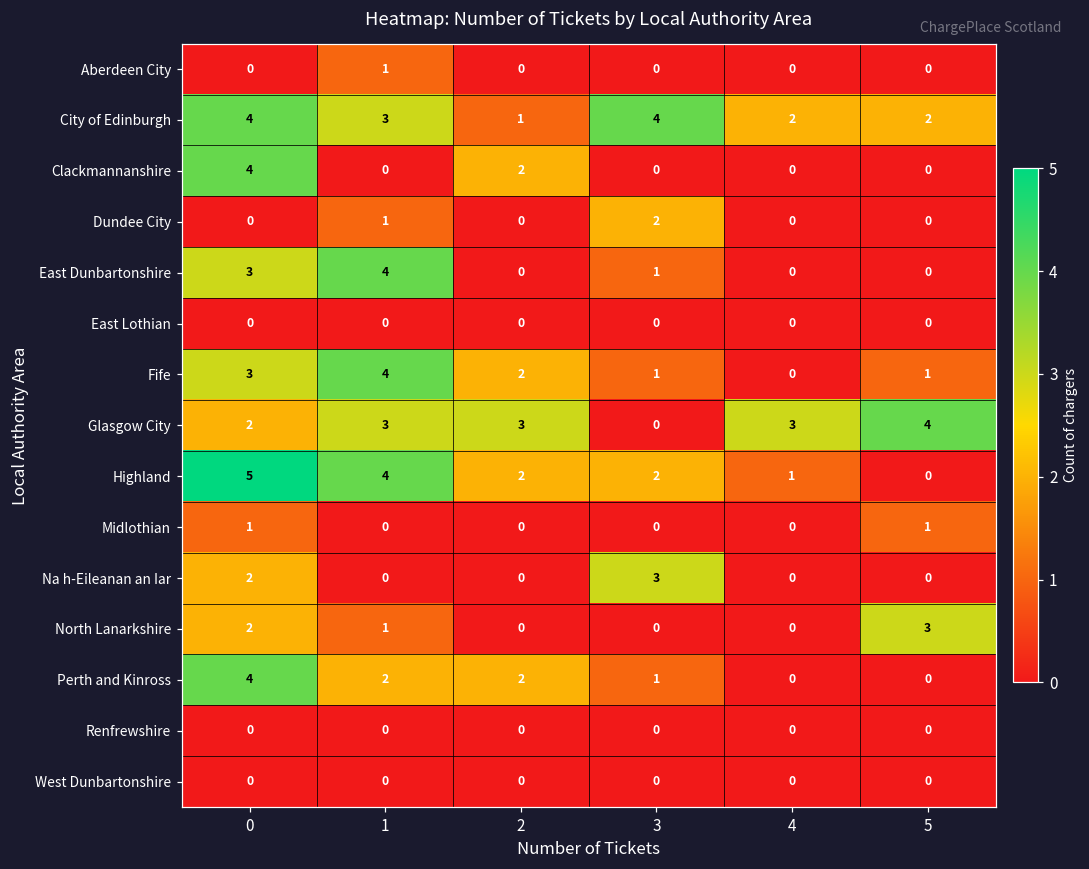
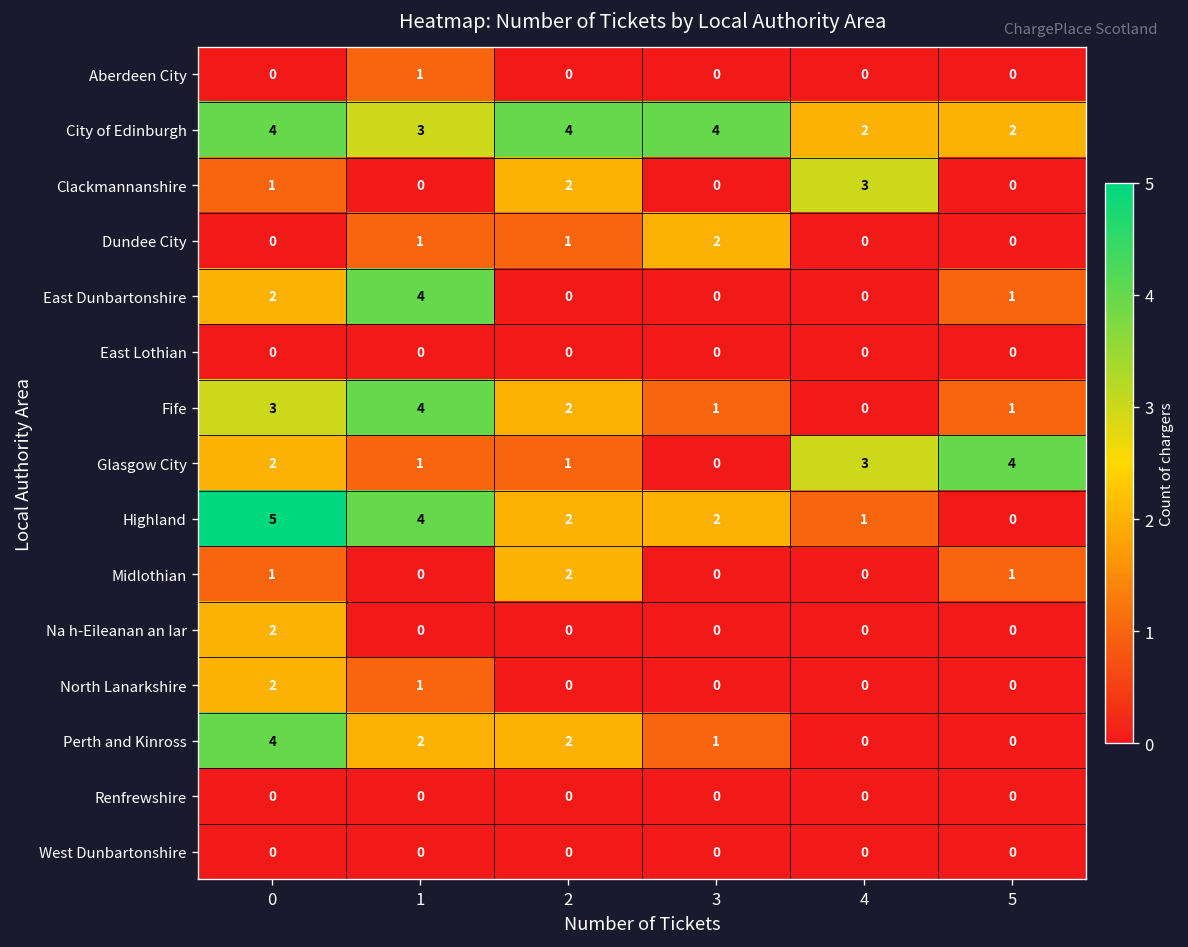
City of Edinburgh, 2: 1 -> 4
Clackmannanshire, 0: 4 -> 1
Clackmannanshire, 4: 0 -> 3
Dundee City, 2: 0 -> 1
East Dunbartonshire, 0: 3 -> 2
East Dunbartonshire, 3: 1 -> 0
East Dunbartonshire, 5: 0 -> 1
Glasgow City, 1: 3 -> 1
Glasgow City, 2: 3 -> 1
Midlothian, 2: 0 -> 2
Na h-Eileanan an Iar, 3: 3 -> 0
North Lanarkshire, 5: 3 -> 0
